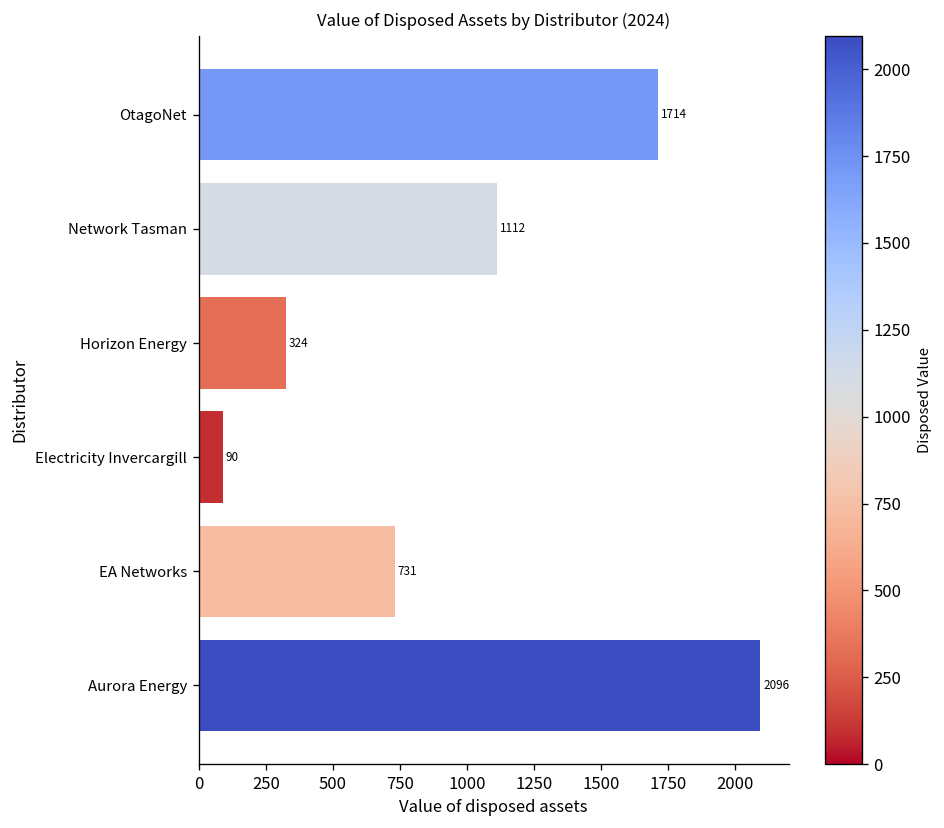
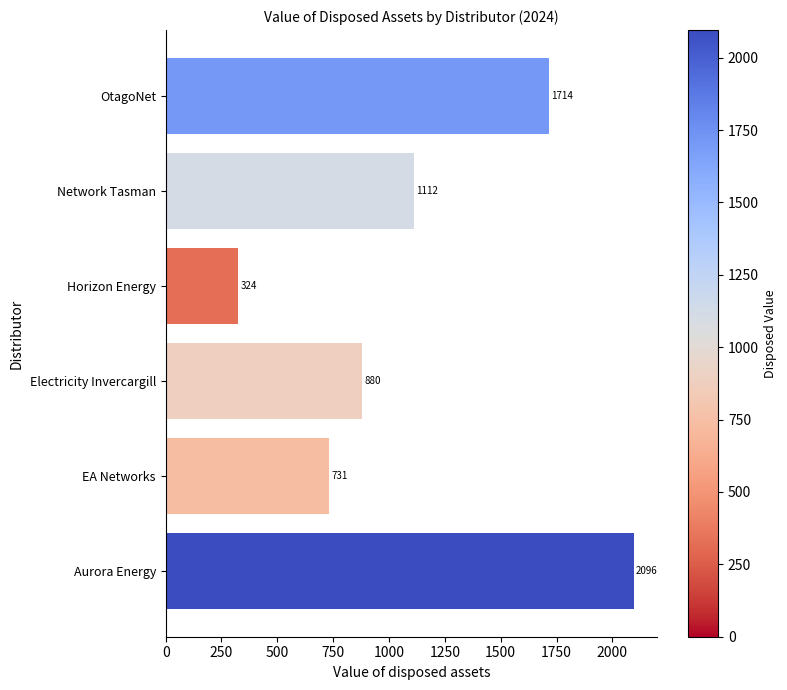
Electricity Invercargill: 90 -> 880
